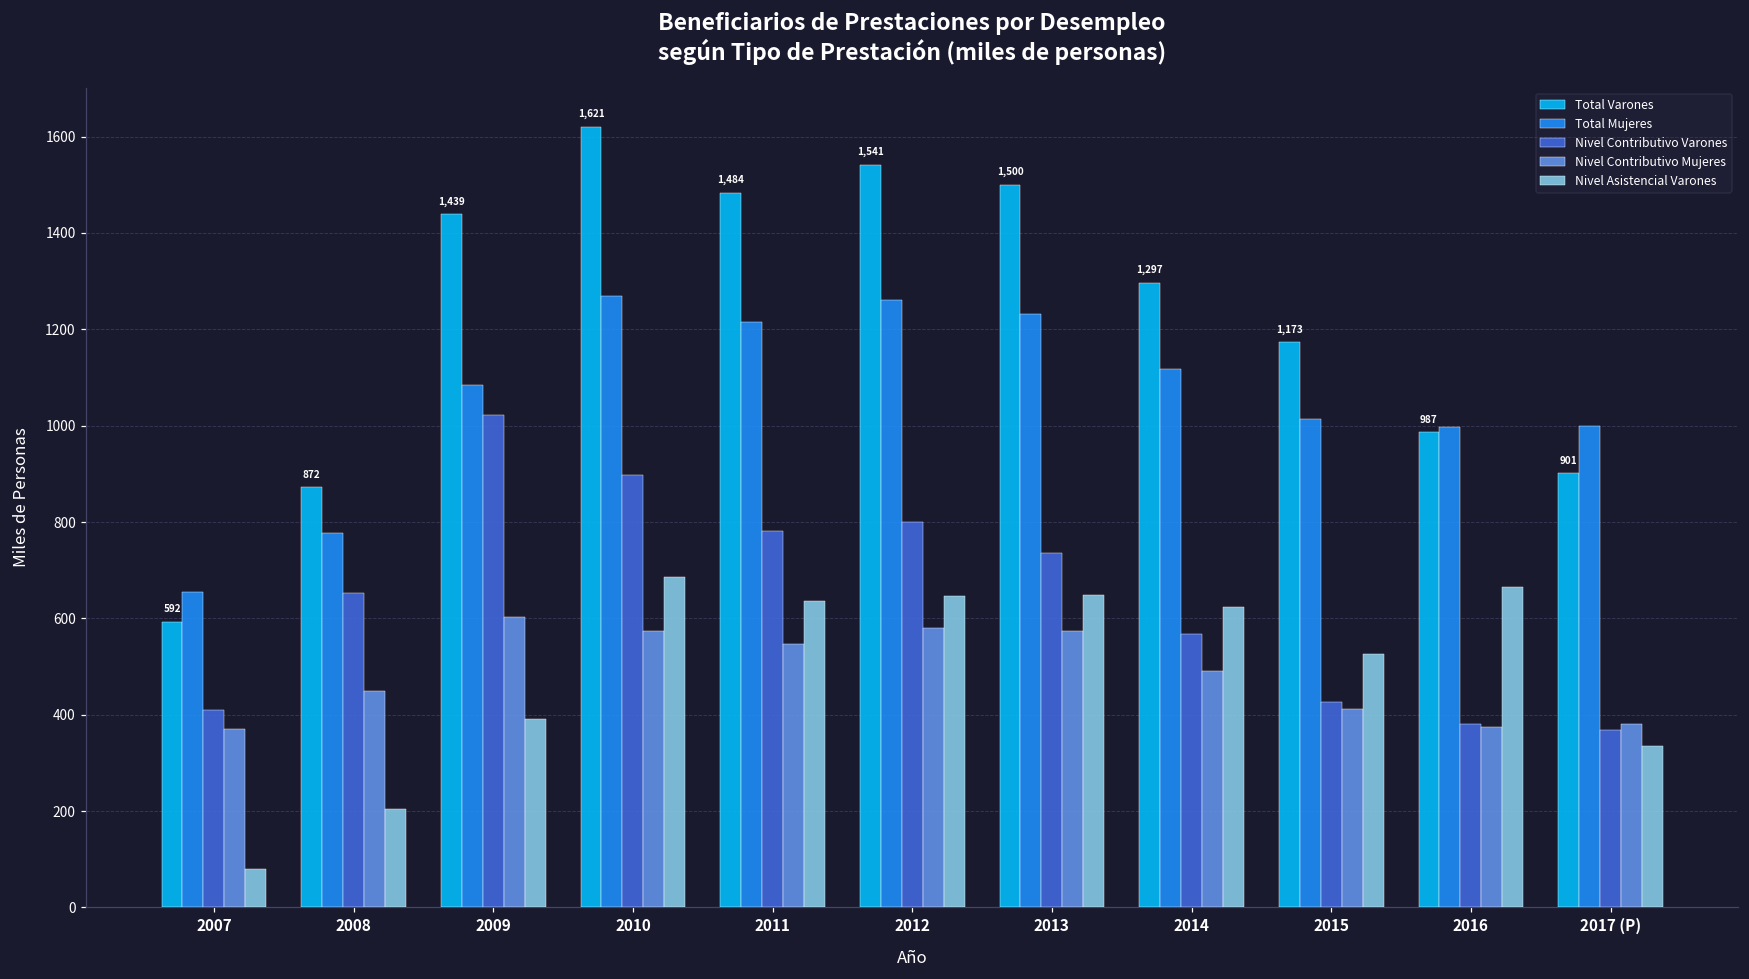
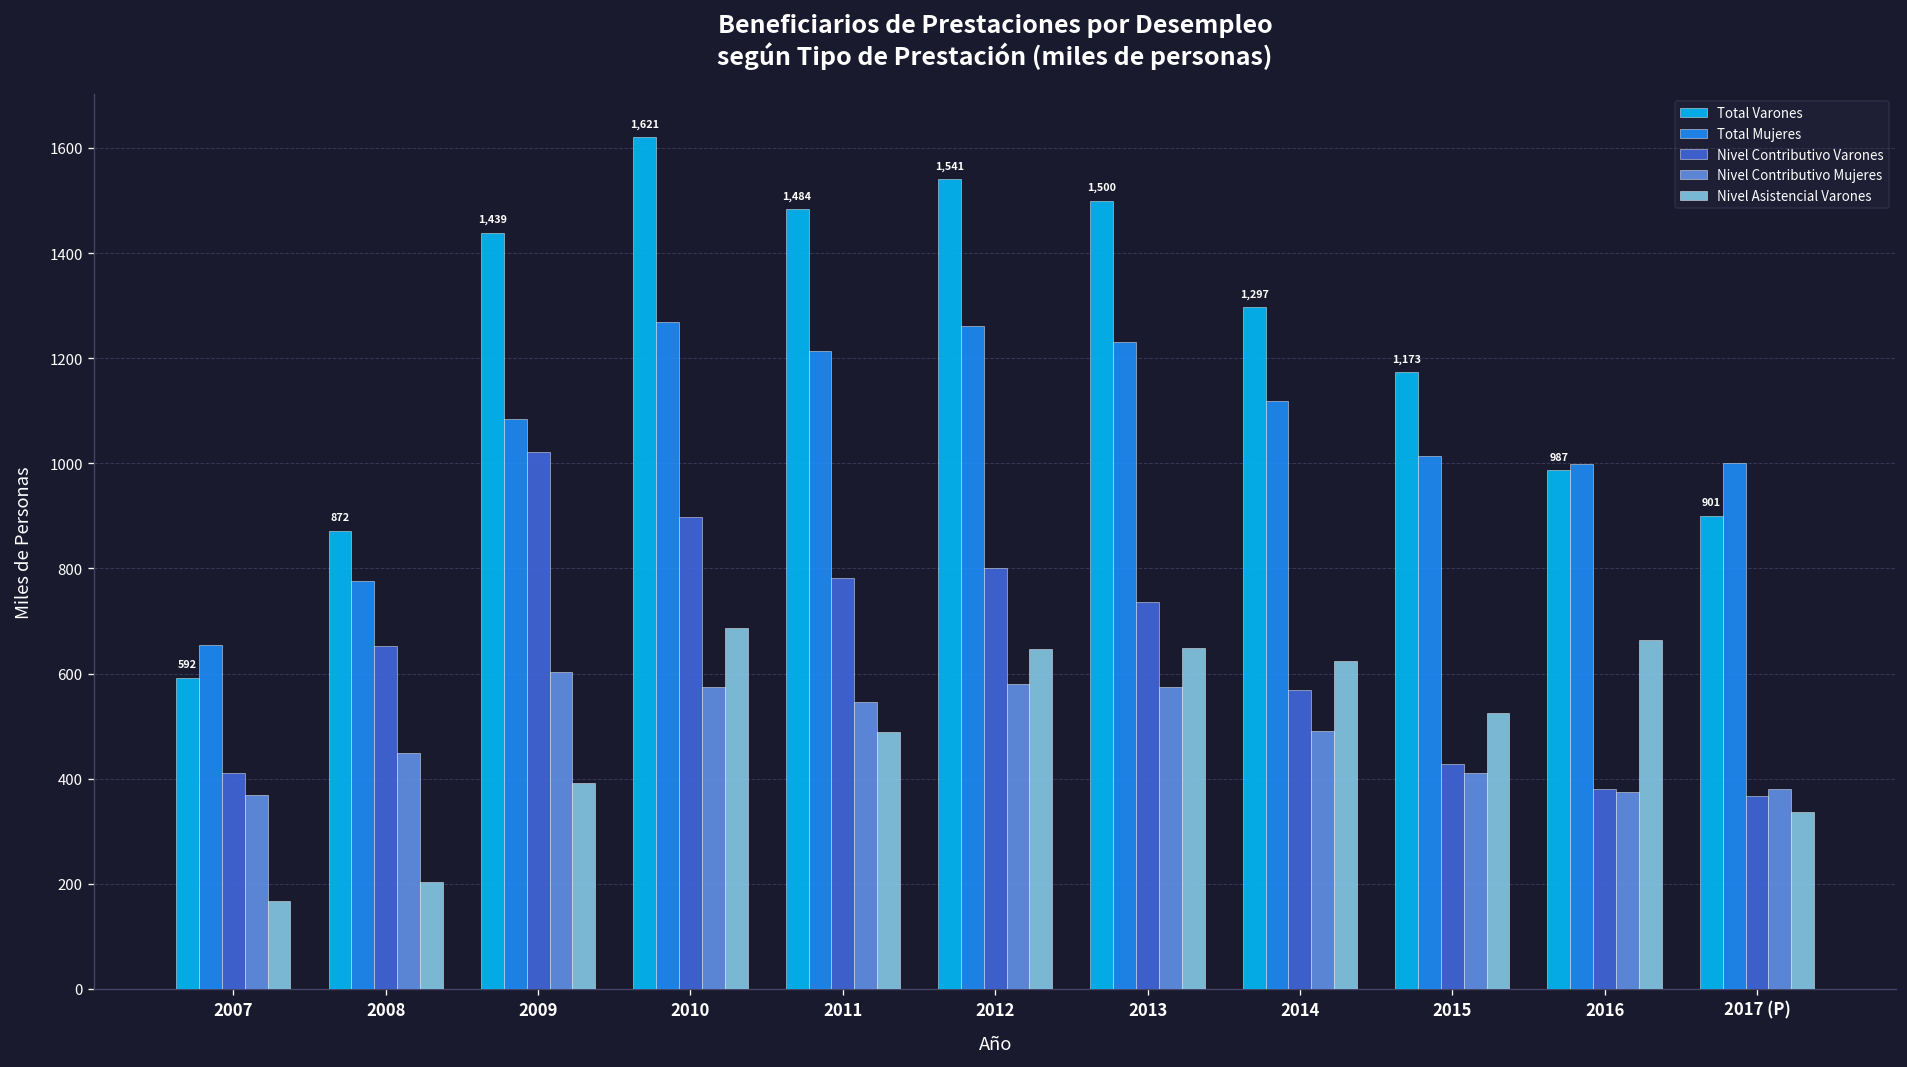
Nivel Asistencial Varones, 2007: 80 -> 170
Nivel Asistencial Varones, 2011: 640 -> 490
